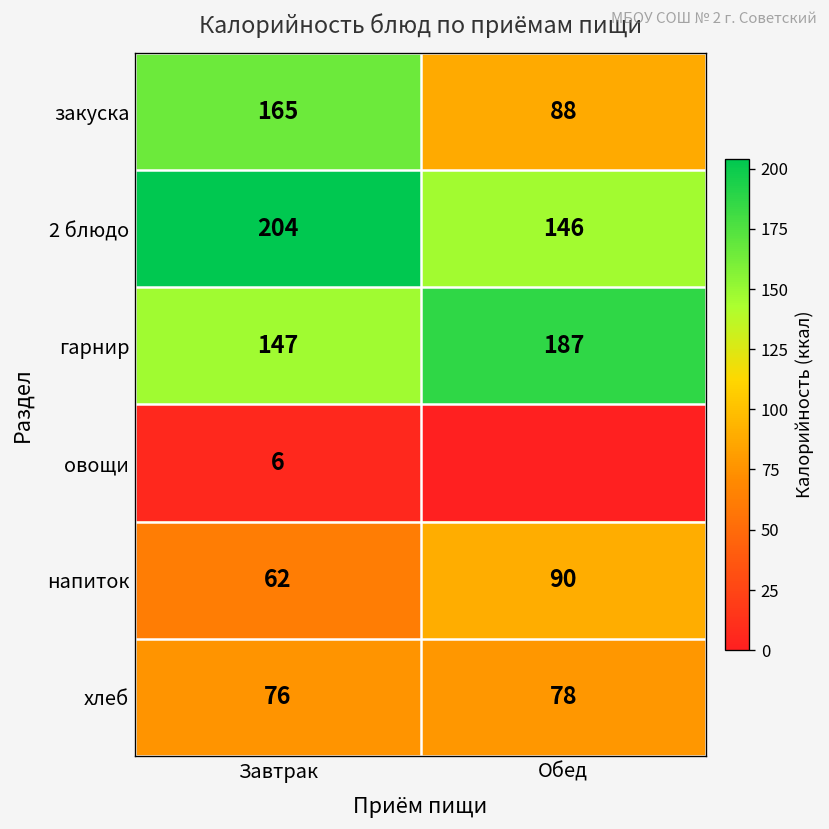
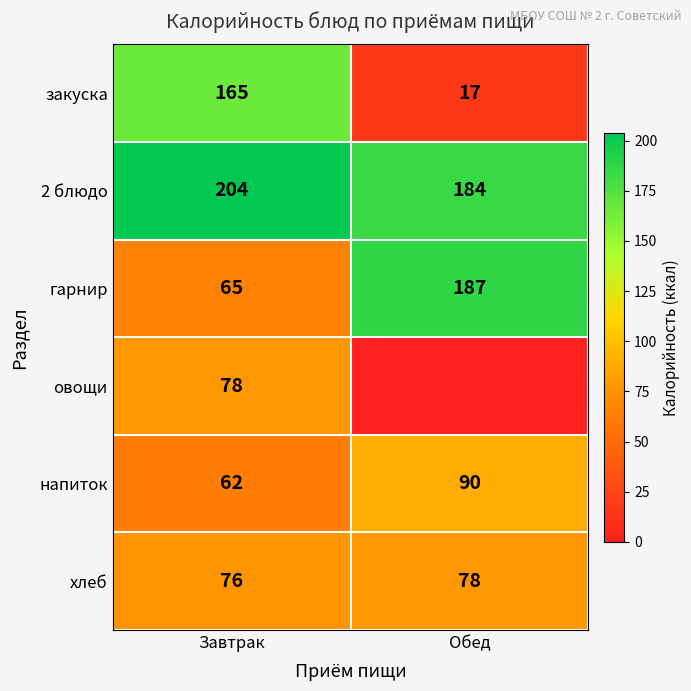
закуска, Обед: 88 -> 17
2 блюдо, Обед: 146 -> 184
гарнир, Завтрак: 147 -> 65
овощи, Завтрак: 6 -> 78
